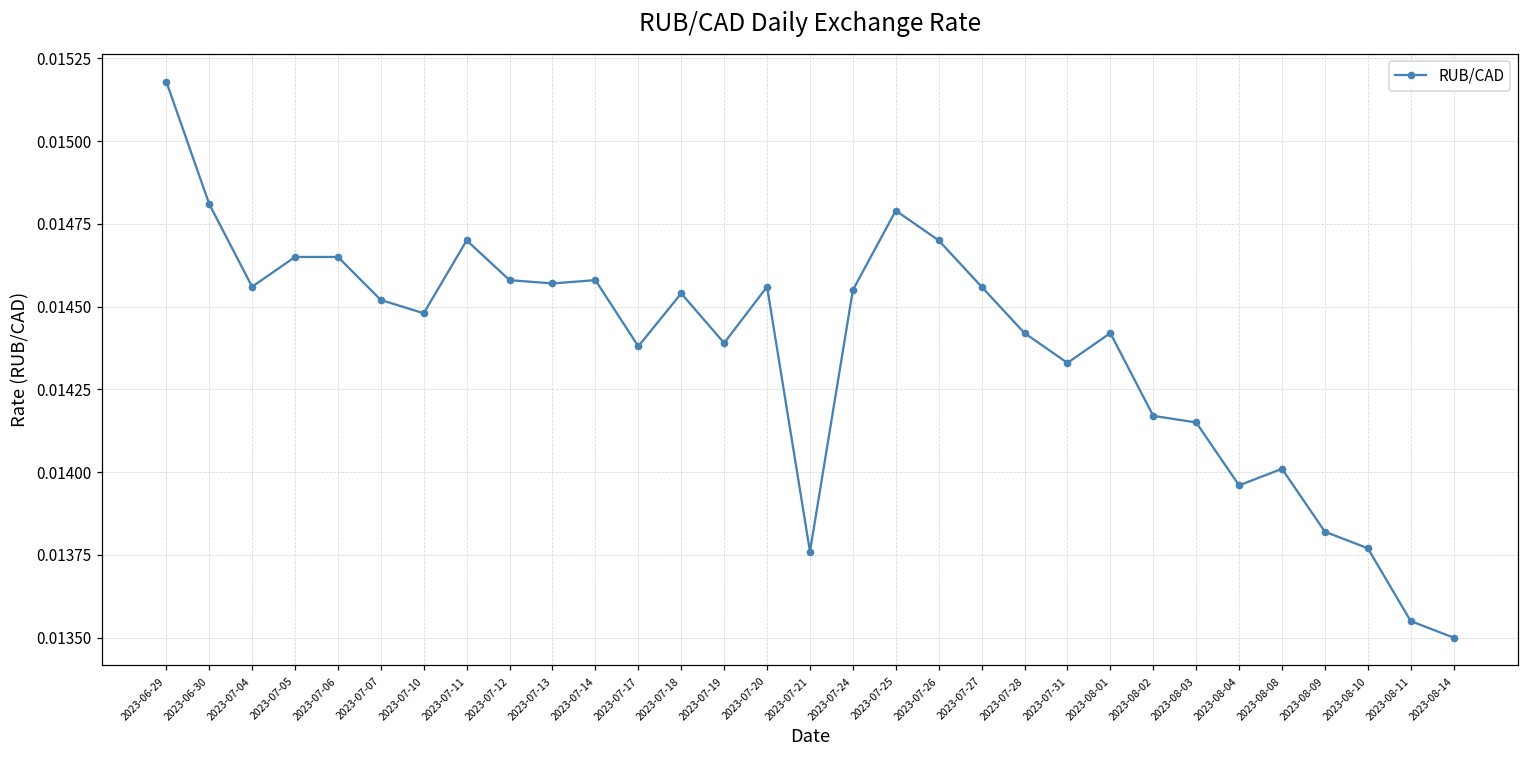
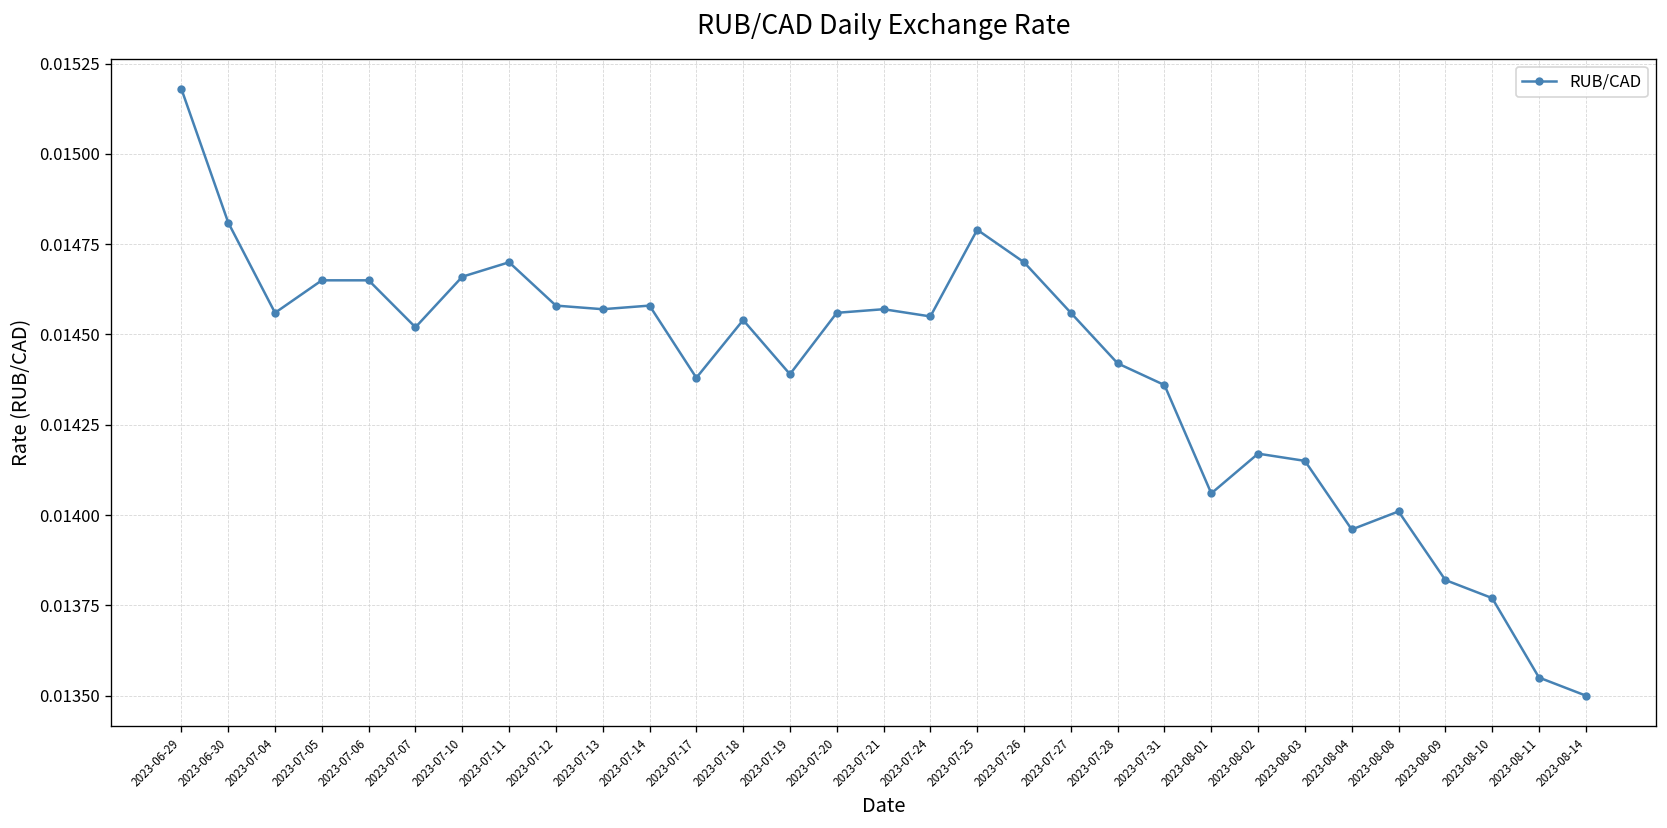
2023-07-10: 0.01448 -> 0.01466
2023-07-21: 0.01376 -> 0.01457
2023-07-31: 0.01433 -> 0.01436
2023-08-01: 0.01442 -> 0.01406
